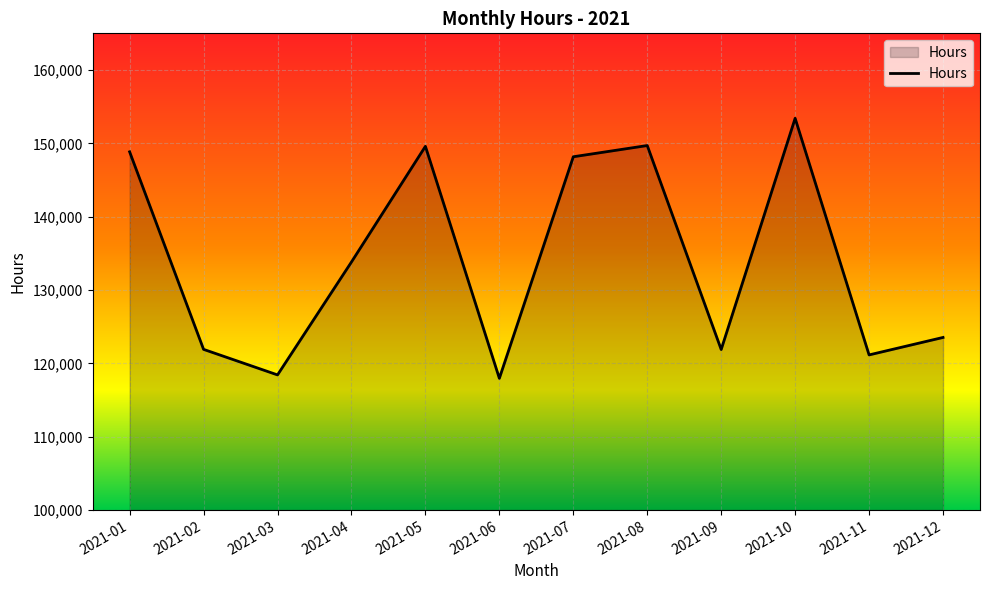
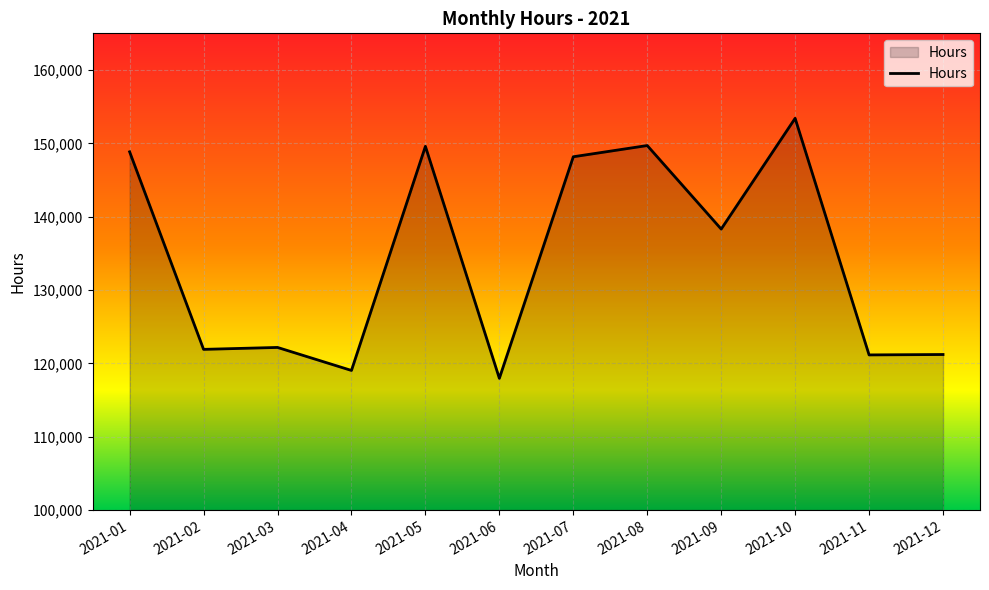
2021-03: 118,000 -> 122,000
2021-04: 134,000 -> 119,000
2021-09: 122,000 -> 138,000
2021-12: 124,000 -> 121,000
